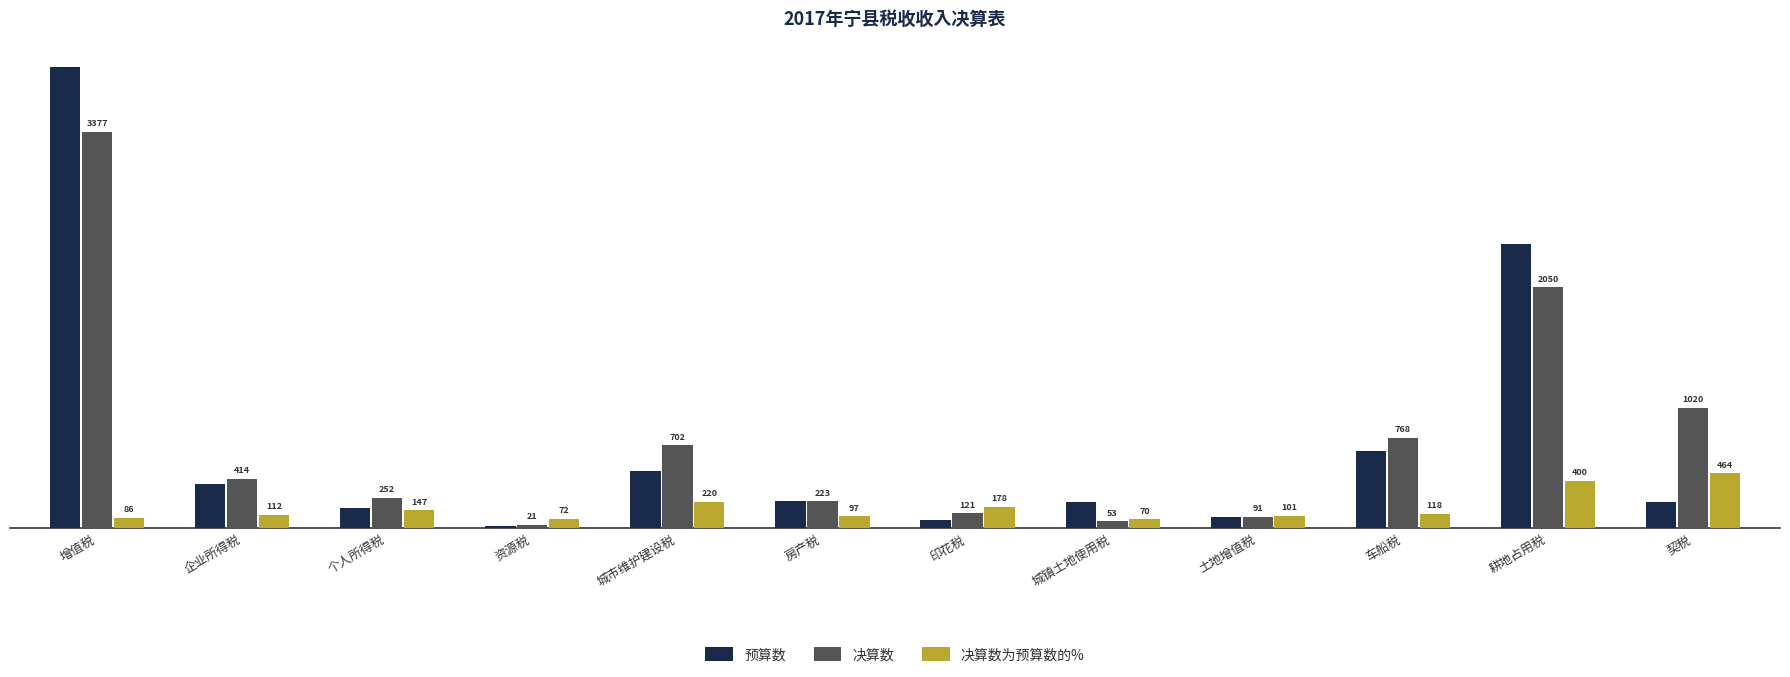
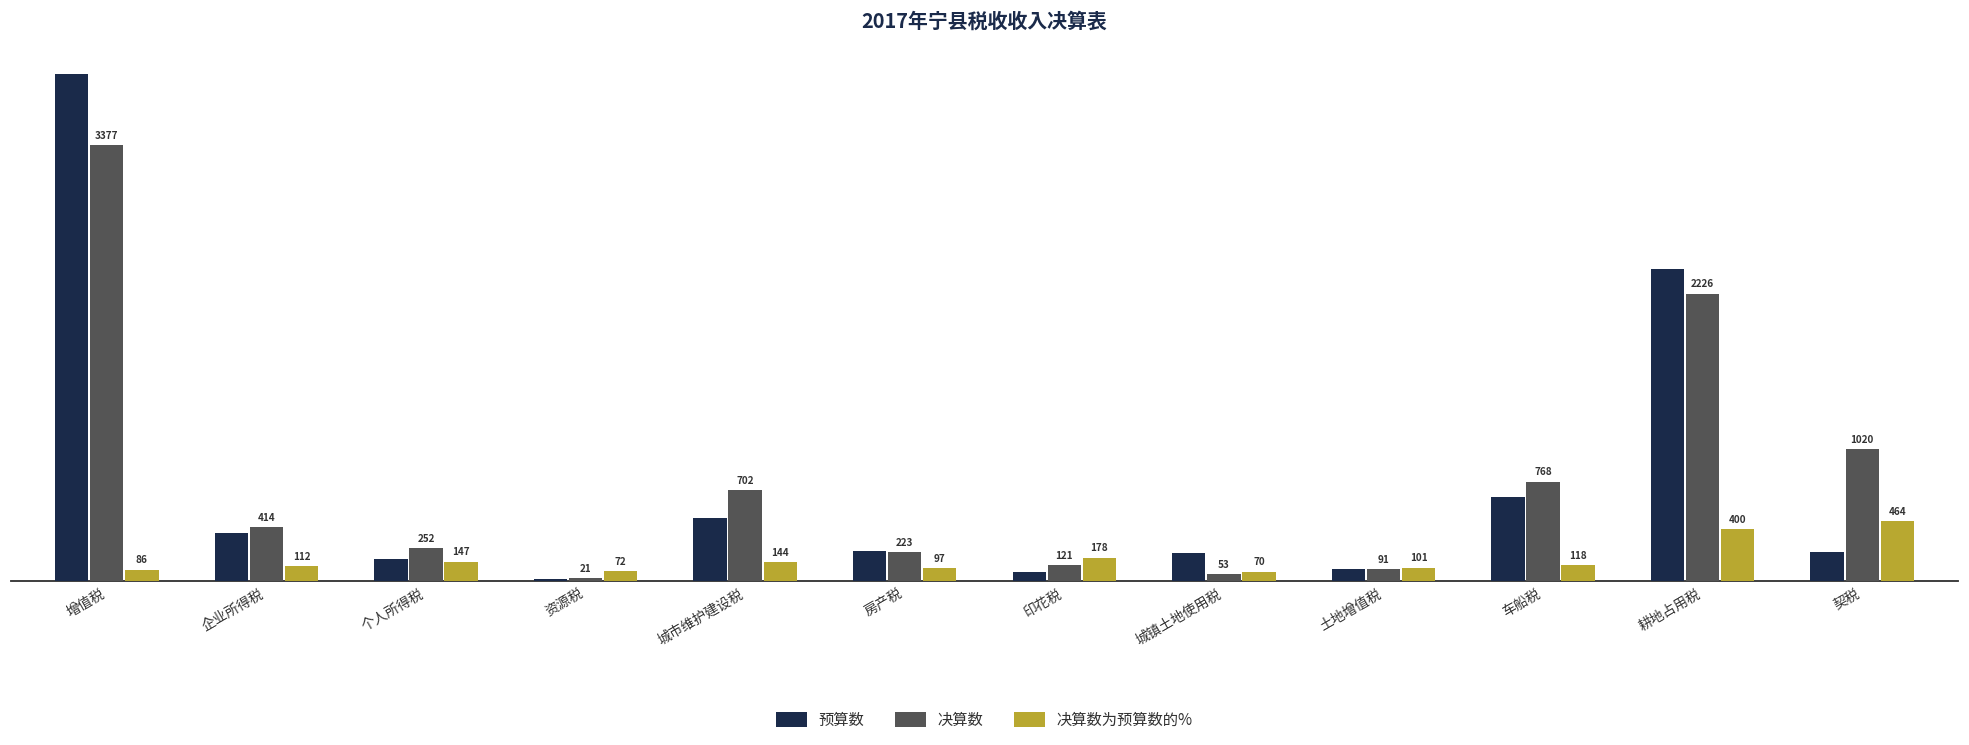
决算数为预算数的%, 城市维护建设税: 220 -> 144
决算数, 耕地占用税: 2050 -> 2226
